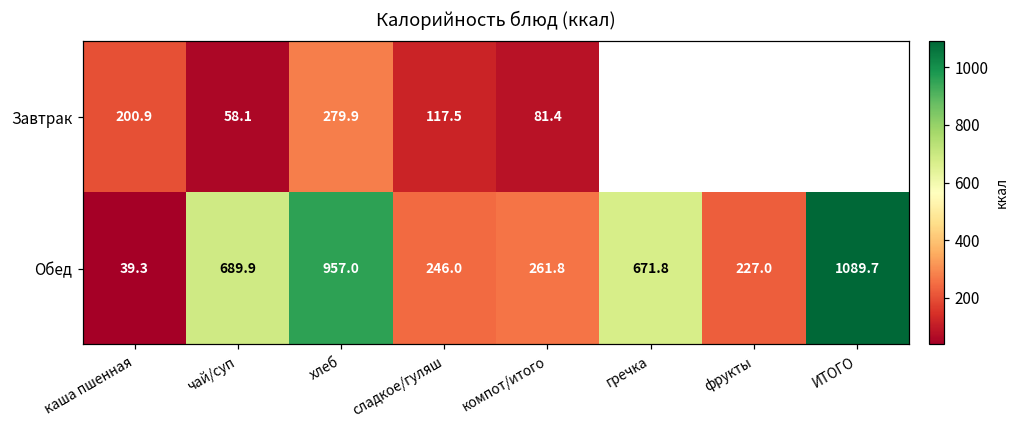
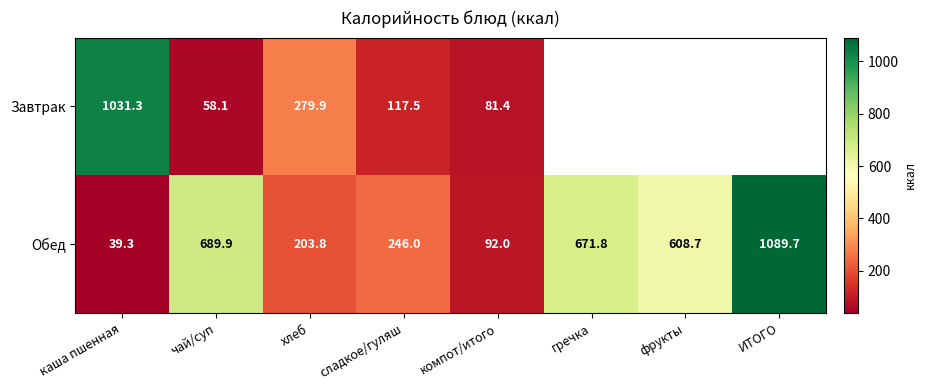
Завтрак, каша пшенная: 200.9 -> 1031.3
Обед, хлеб: 957.0 -> 203.8
Обед, компот/итого: 261.8 -> 92.0
Обед, фрукты: 227.0 -> 608.7
